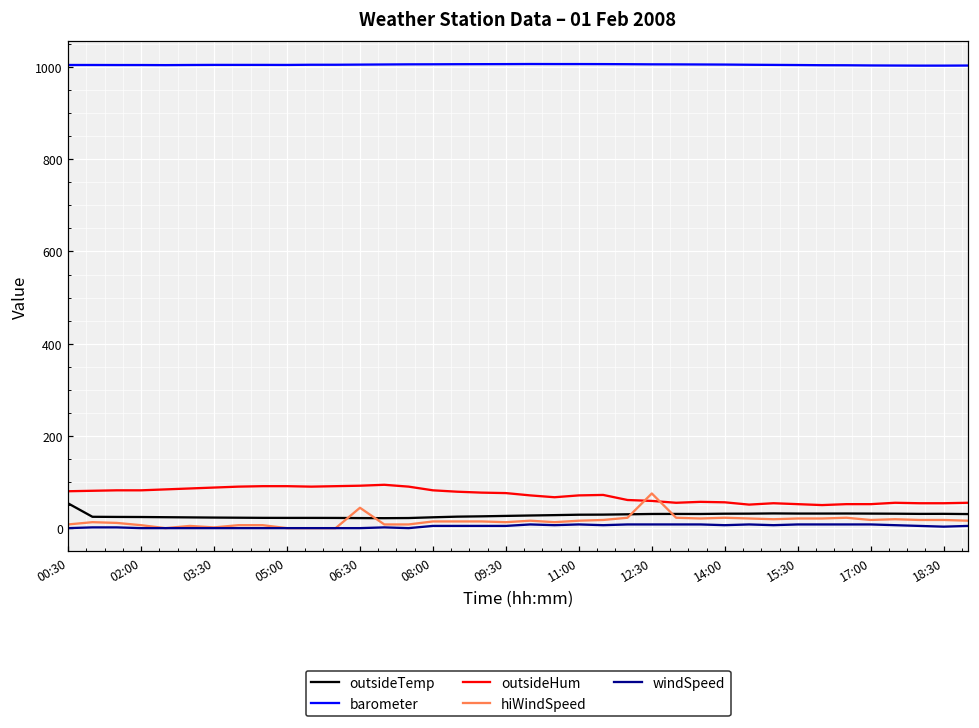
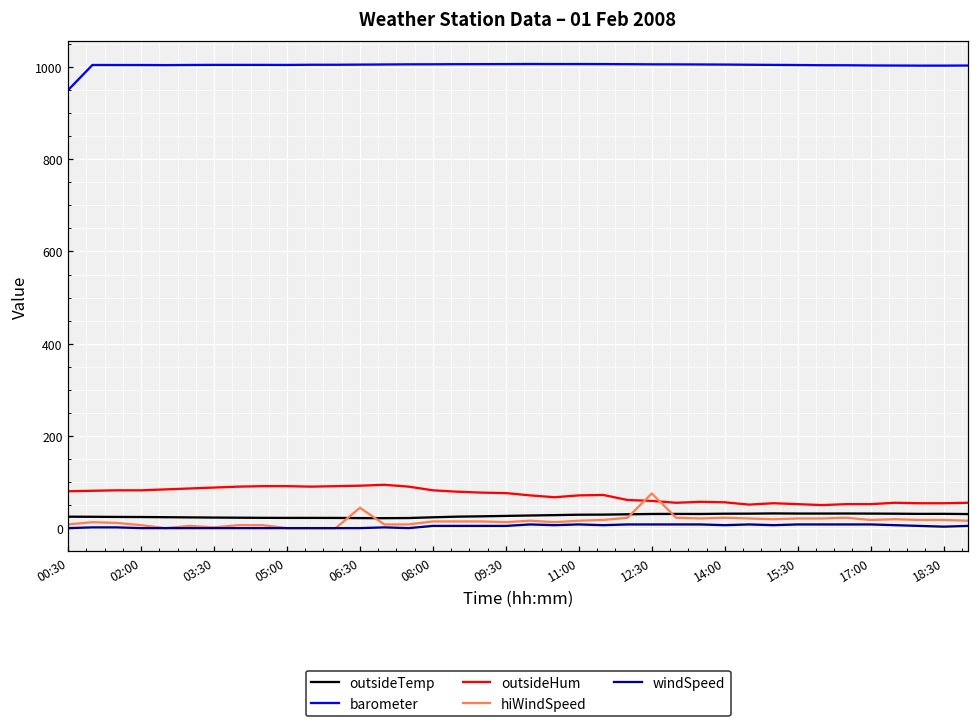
outsideTemp, 00:30: 50 -> 20
barometer, 00:30: 1000 -> 950
